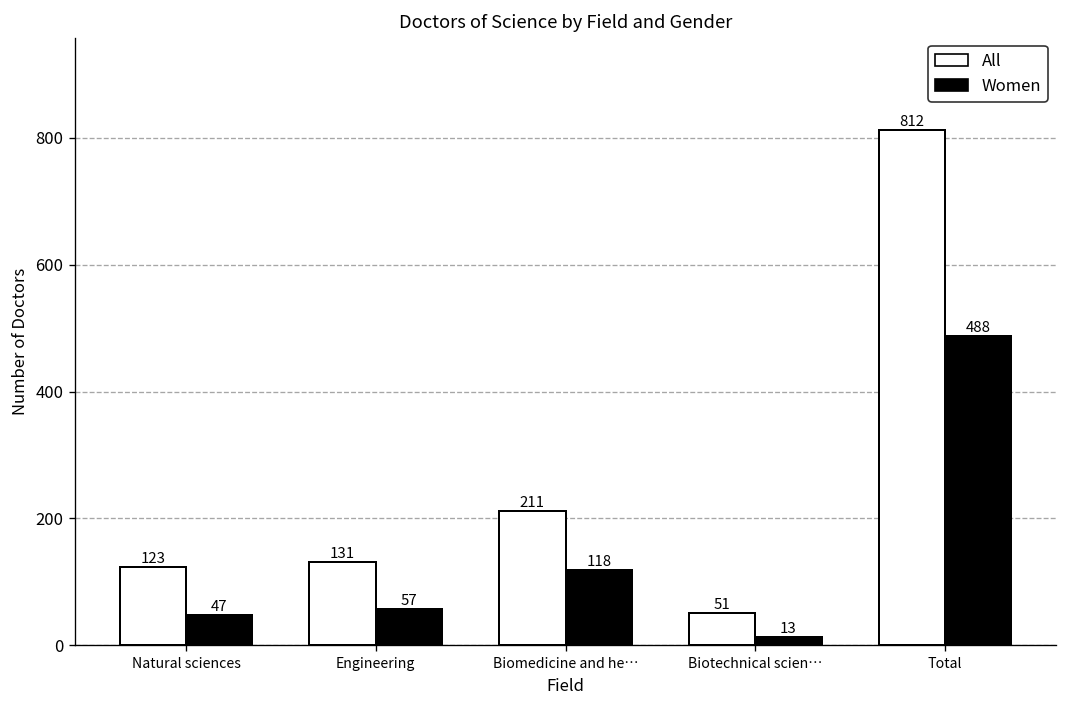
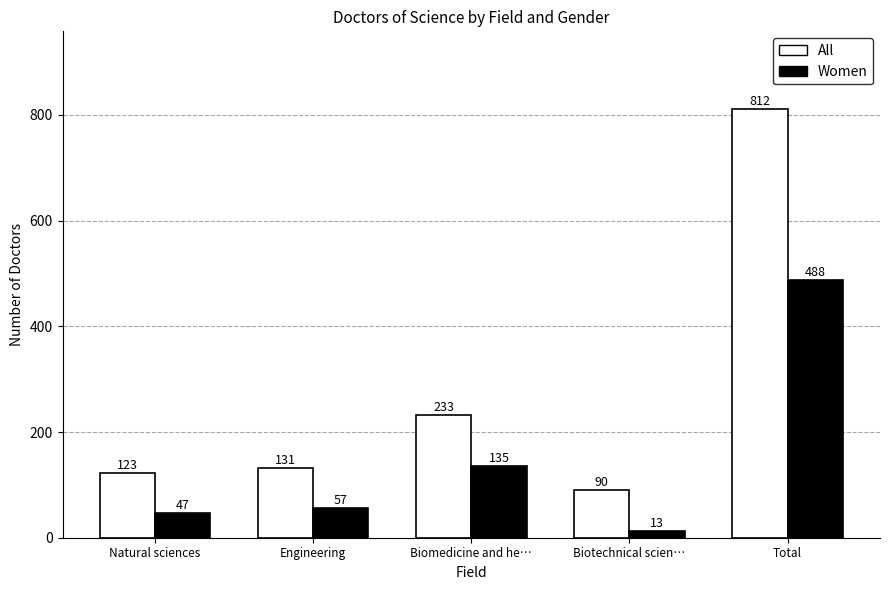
All, Biomedicine and he…: 211 -> 233
Women, Biomedicine and he…: 118 -> 135
All, Biotechnical scien…: 51 -> 90
